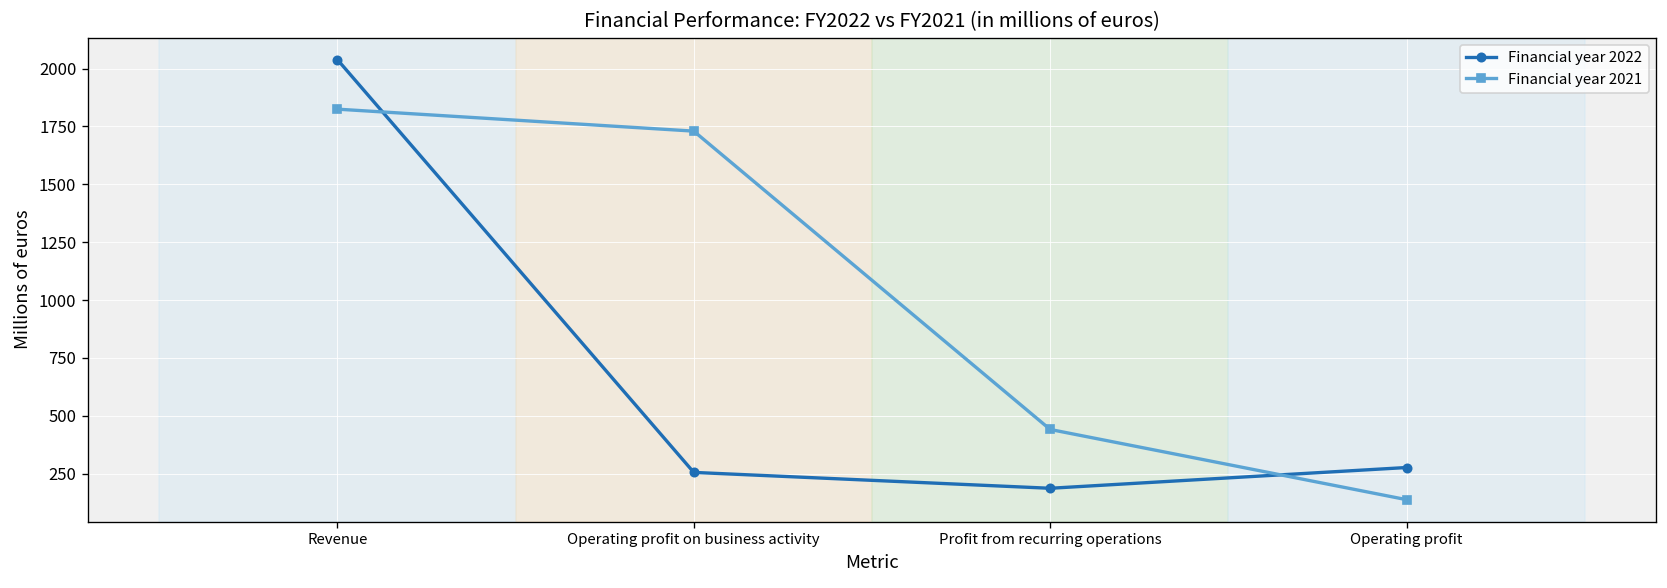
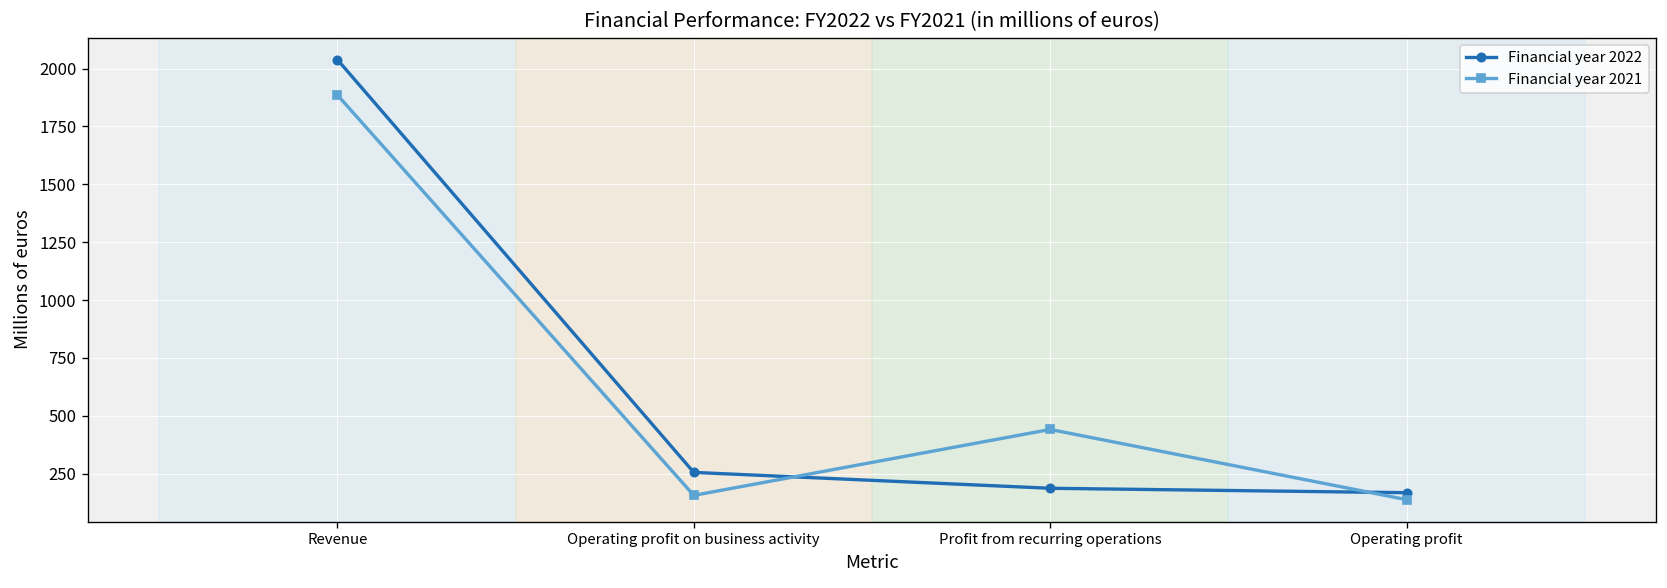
Financial year 2021, Revenue: 1820 -> 1890
Financial year 2021, Operating profit on business activity: 1730 -> 160
Financial year 2022, Operating profit: 280 -> 170
